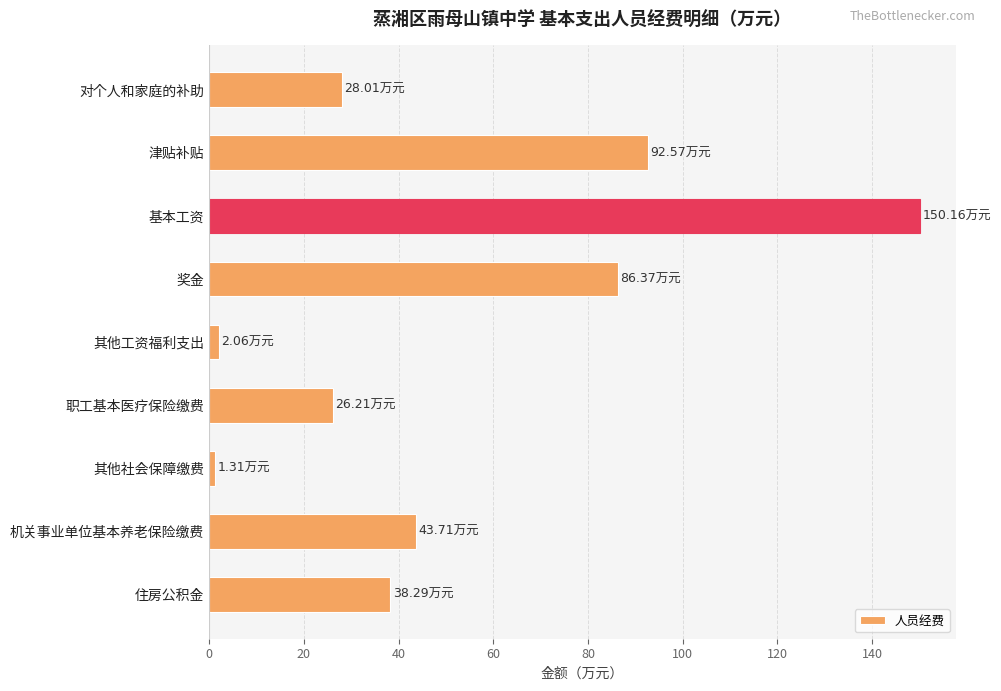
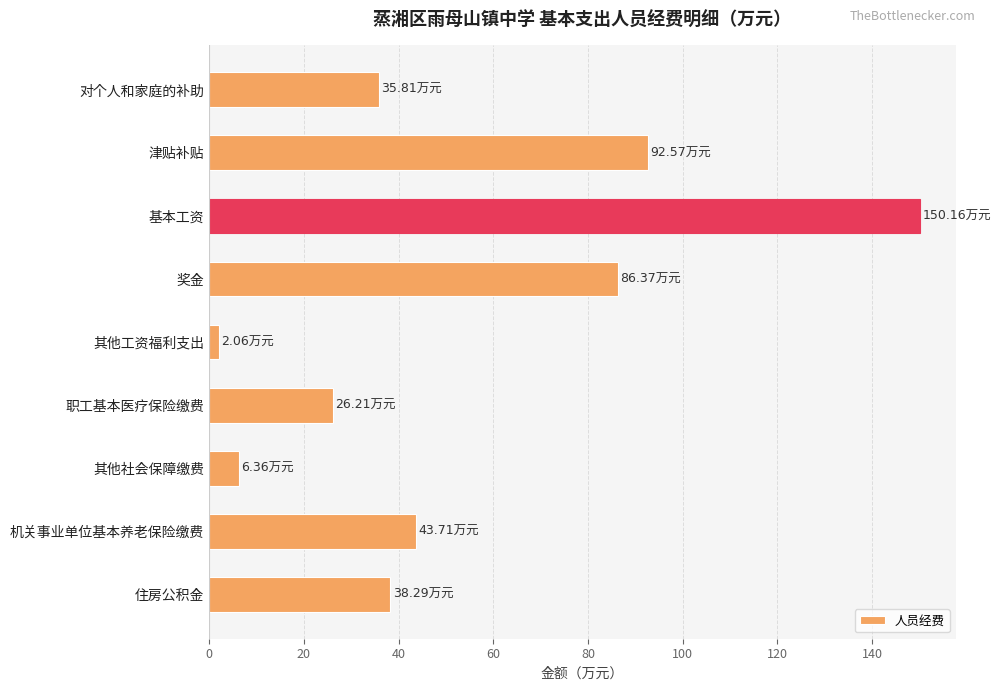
对个人和家庭的补助: 28.01 -> 35.81
其他社会保障缴费: 1.31 -> 6.36
